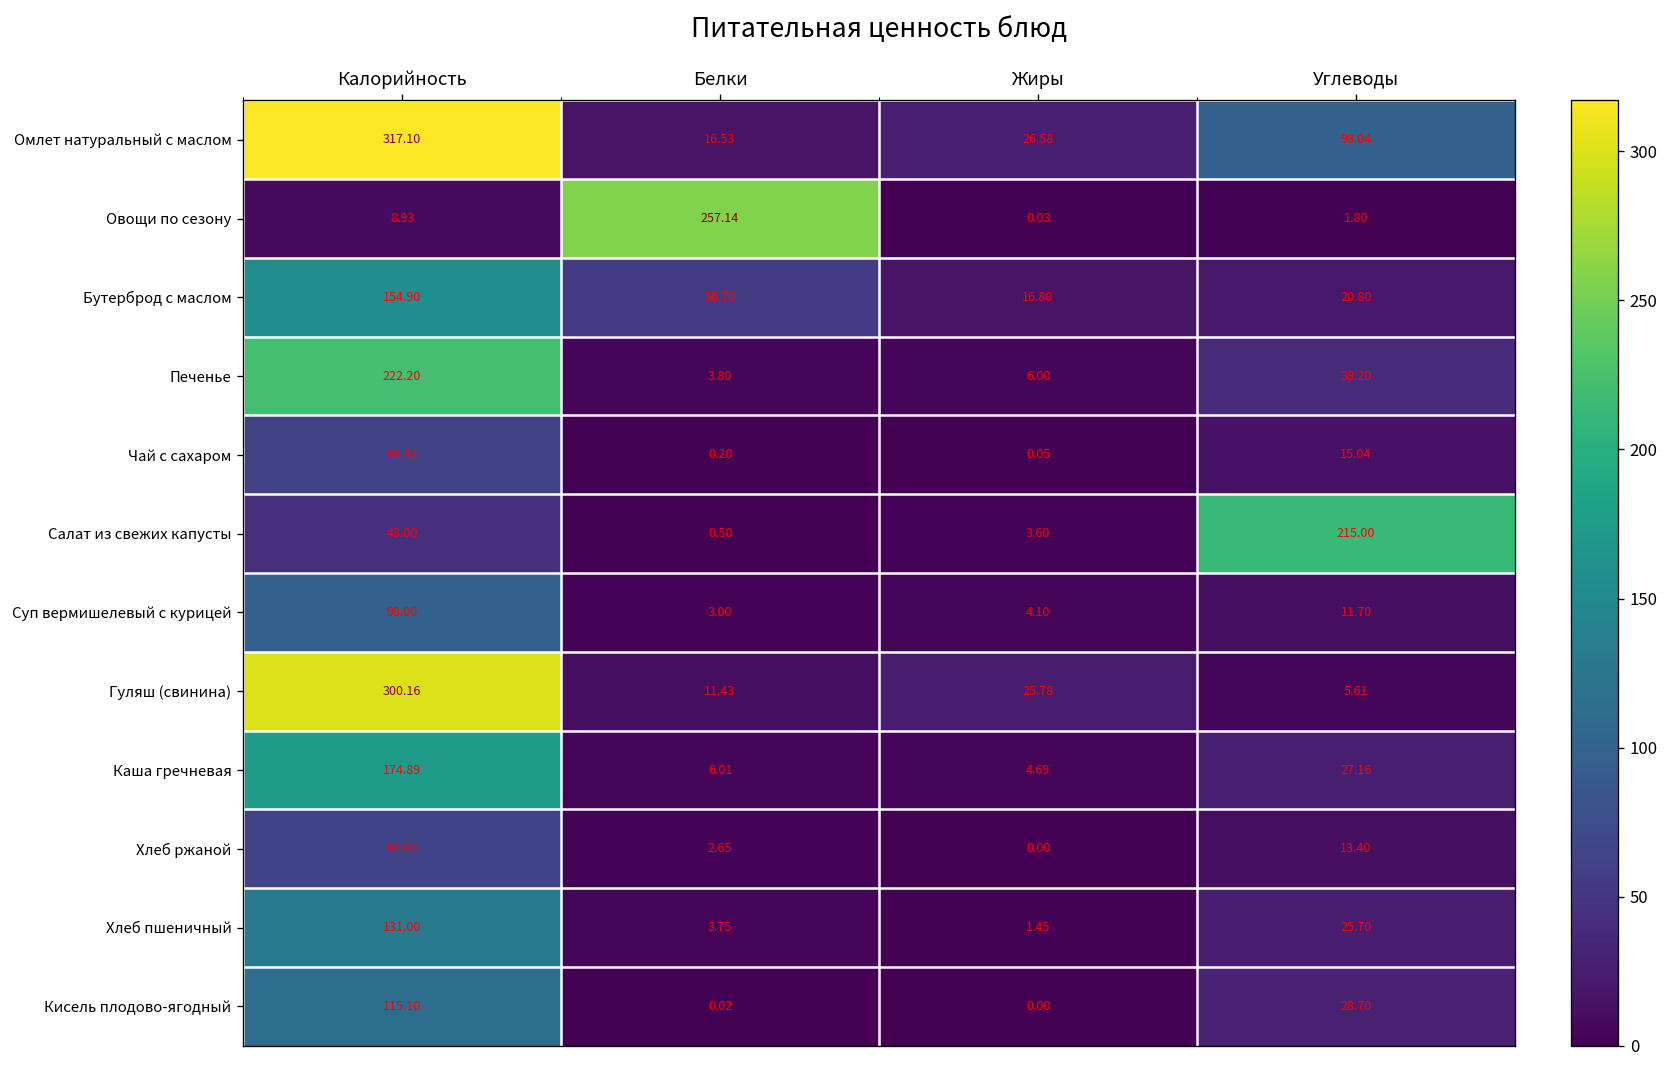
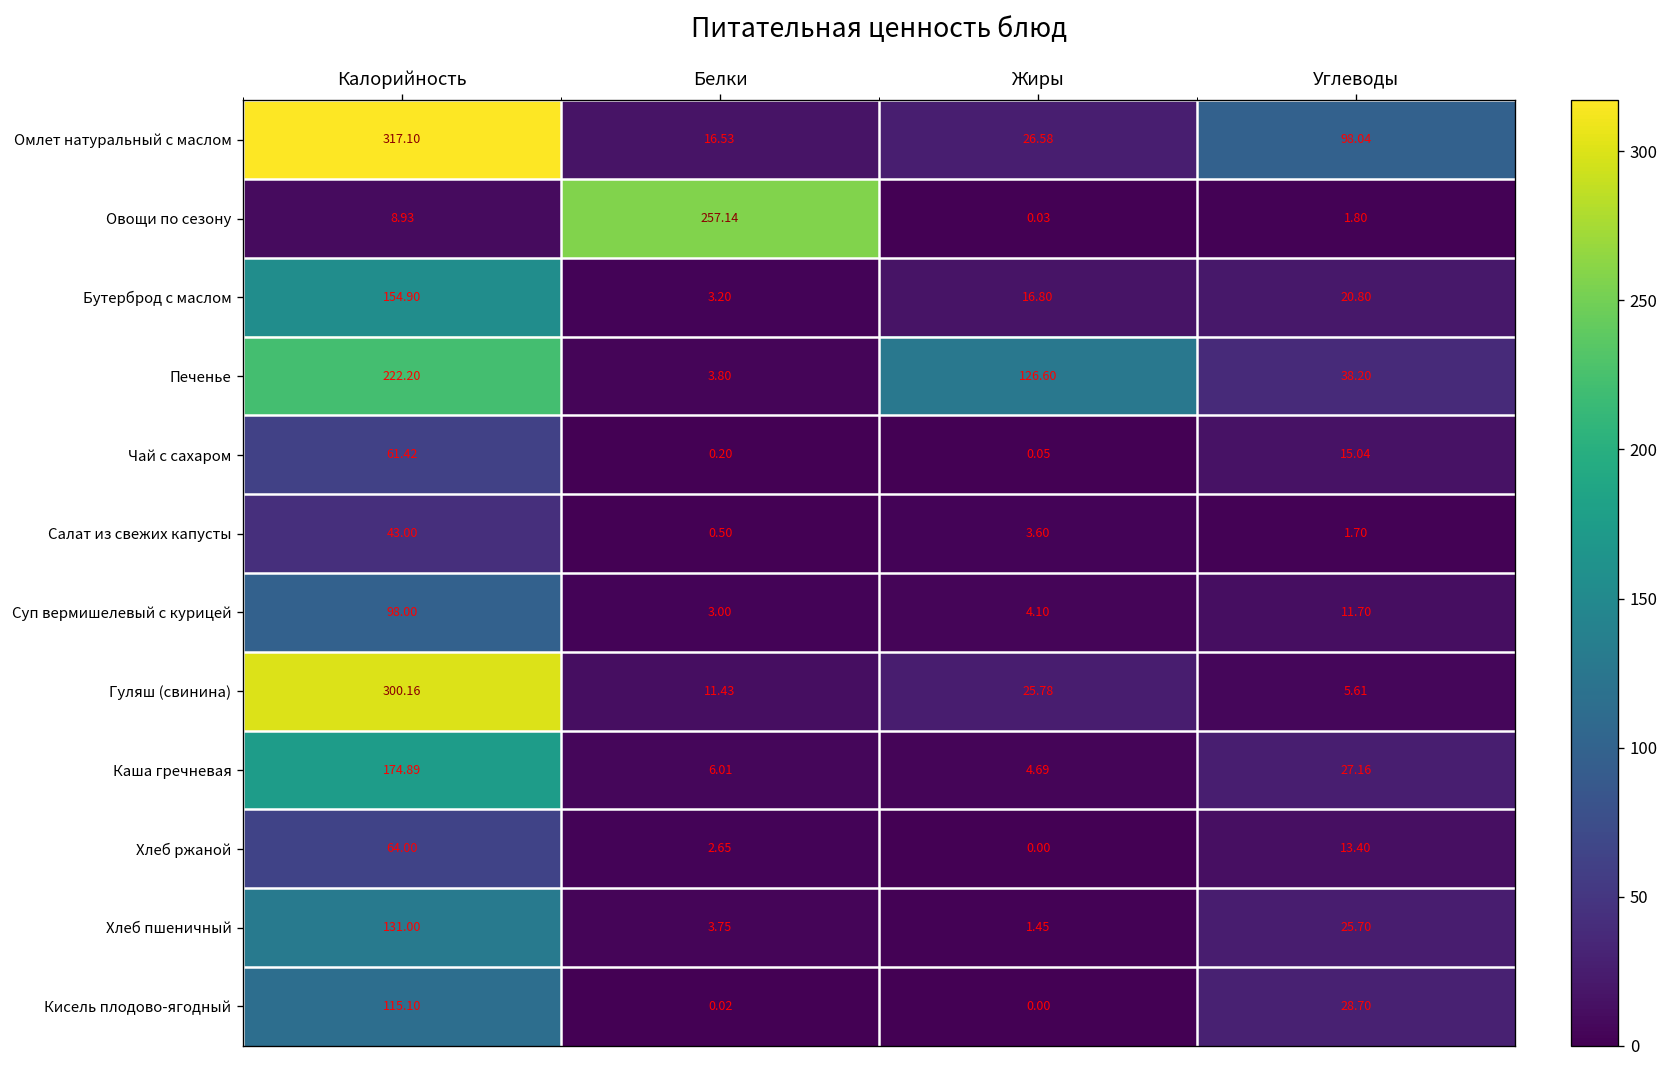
Бутерброд с маслом, Белки: 56.70 -> 3.20
Печенье, Жиры: 6.00 -> 126.60
Салат из свежих капусты, Углеводы: 215.00 -> 1.70
